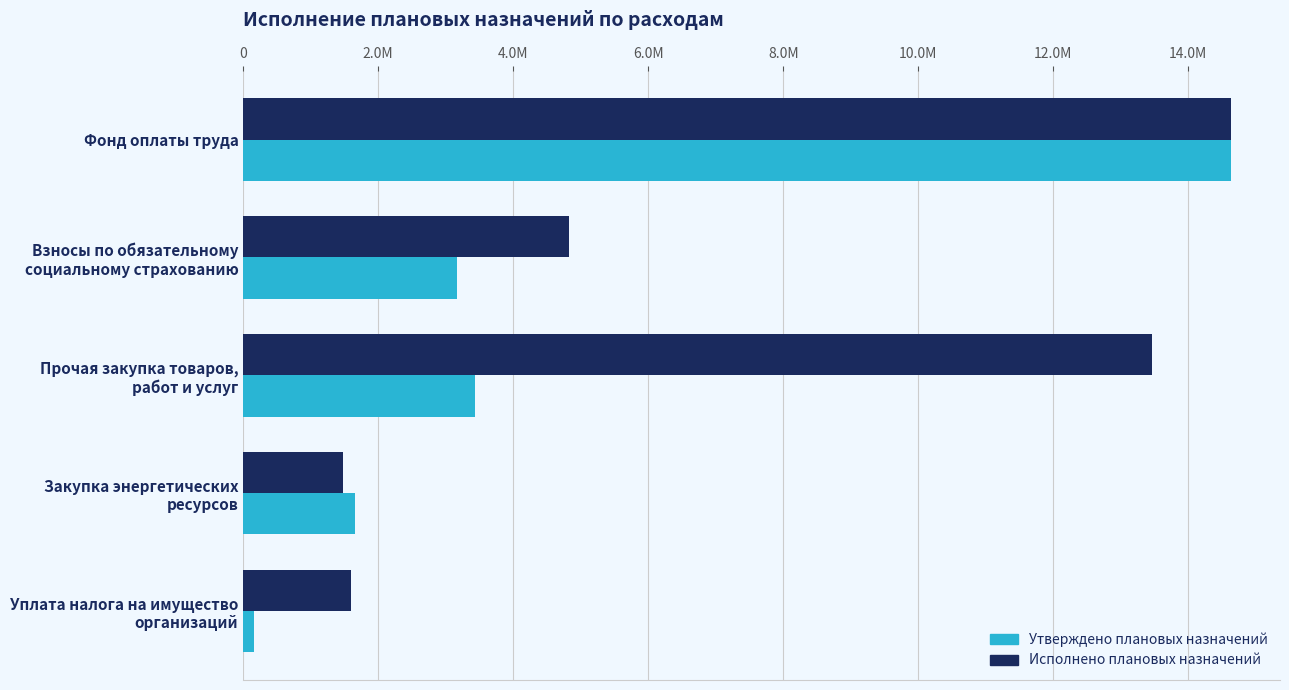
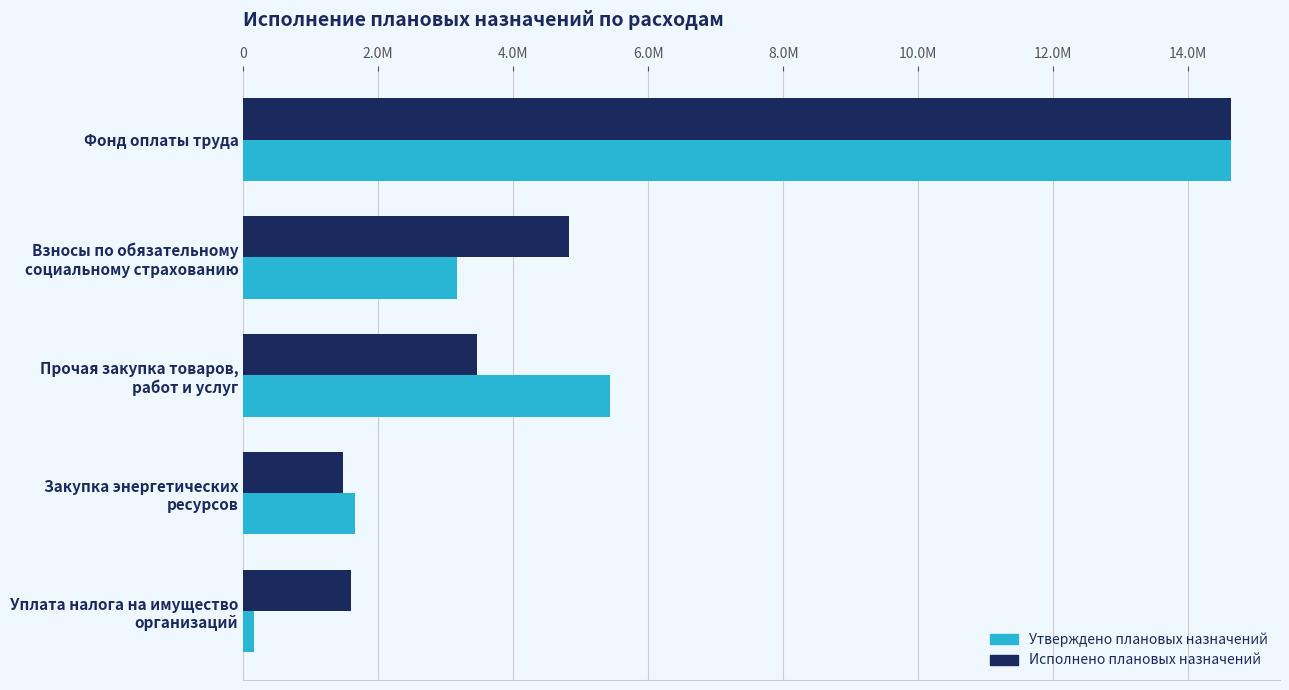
Исполнено плановых назначений, Прочая закупка товаров, работ и услуг: 13500000 -> 3500000
Утверждено плановых назначений, Прочая закупка товаров, работ и услуг: 3400000 -> 5400000
